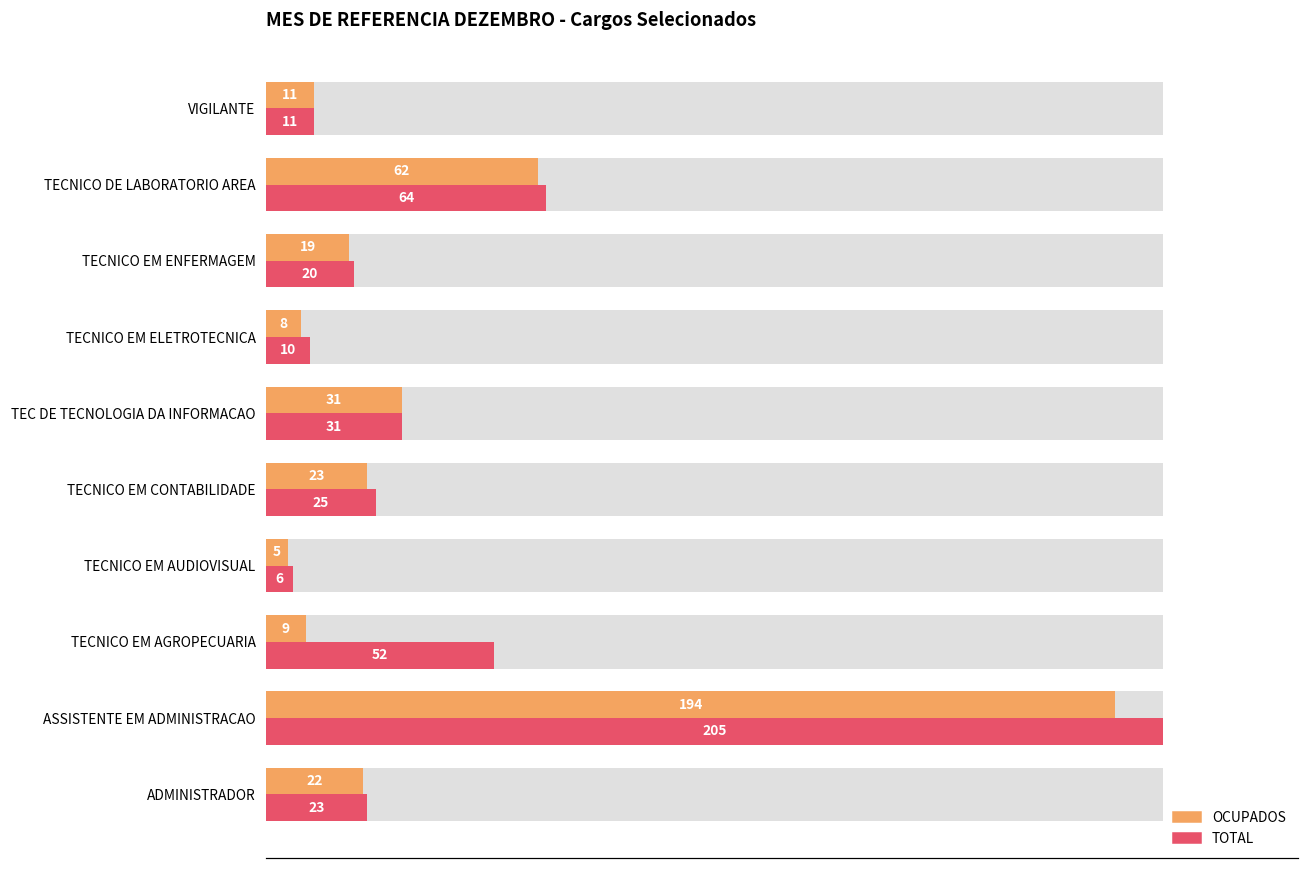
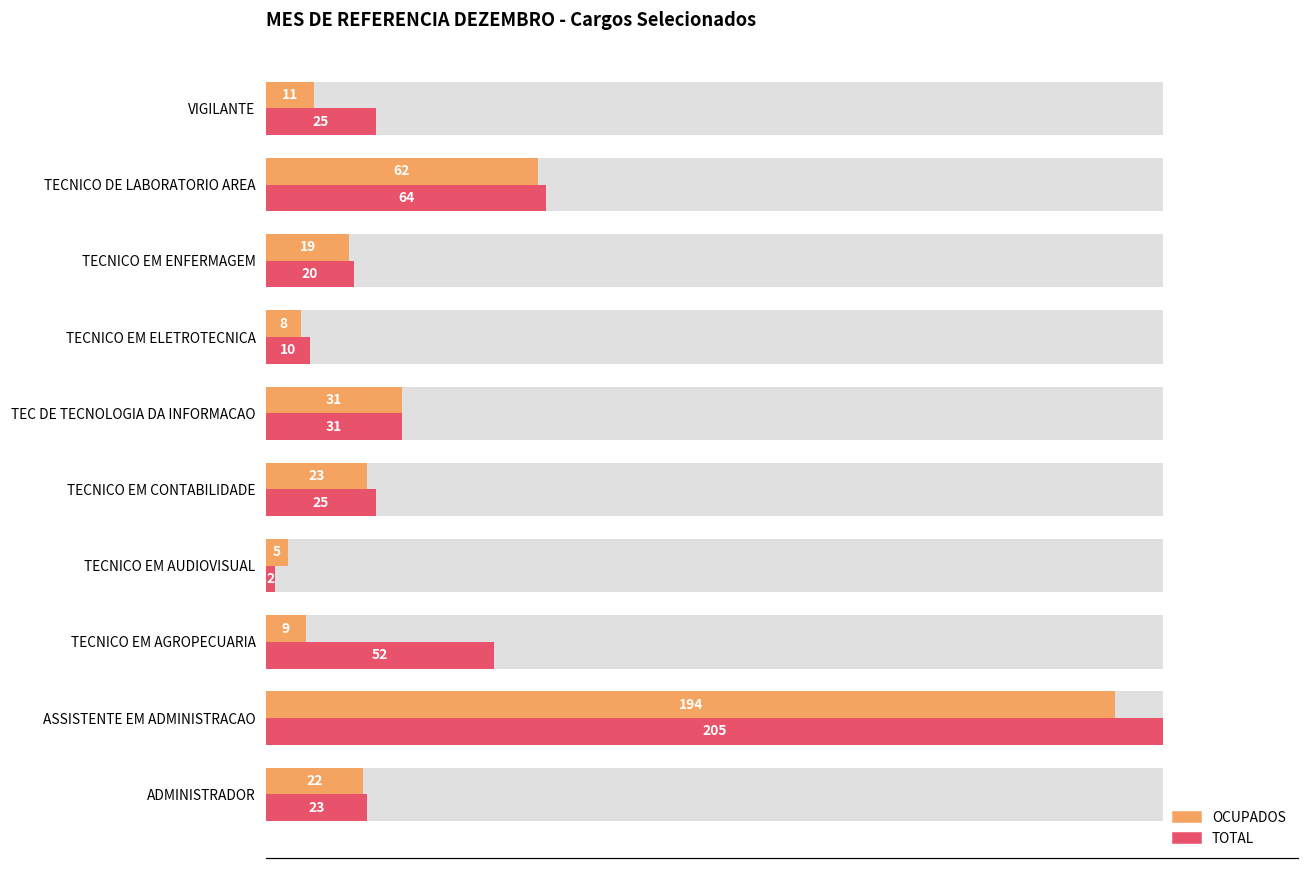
TOTAL, VIGILANTE: 11 -> 25
TOTAL, TECNICO EM AUDIOVISUAL: 6 -> 2
